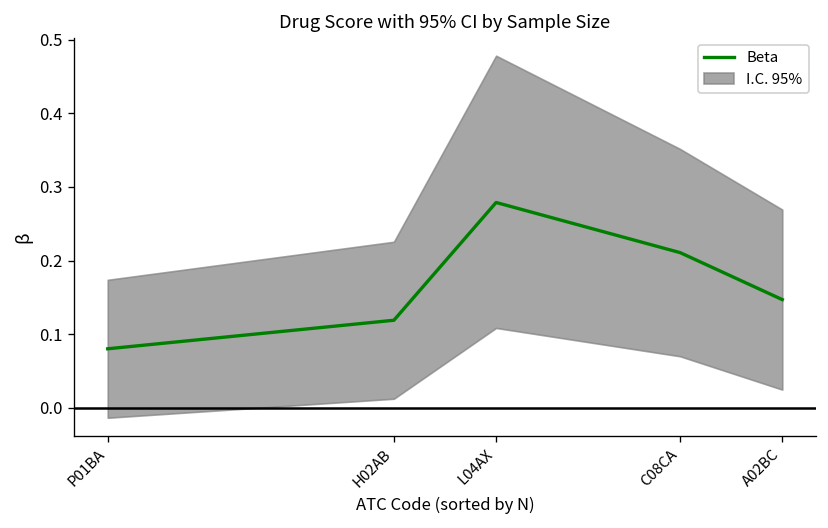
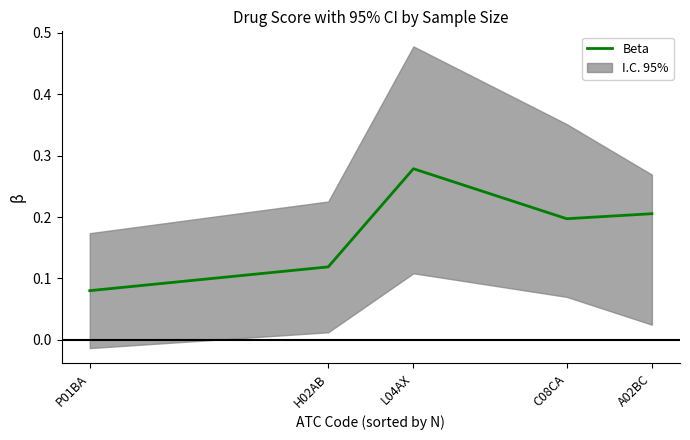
Beta, C08CA: 0.21 -> 0.20
Beta, A02BC: 0.15 -> 0.21
